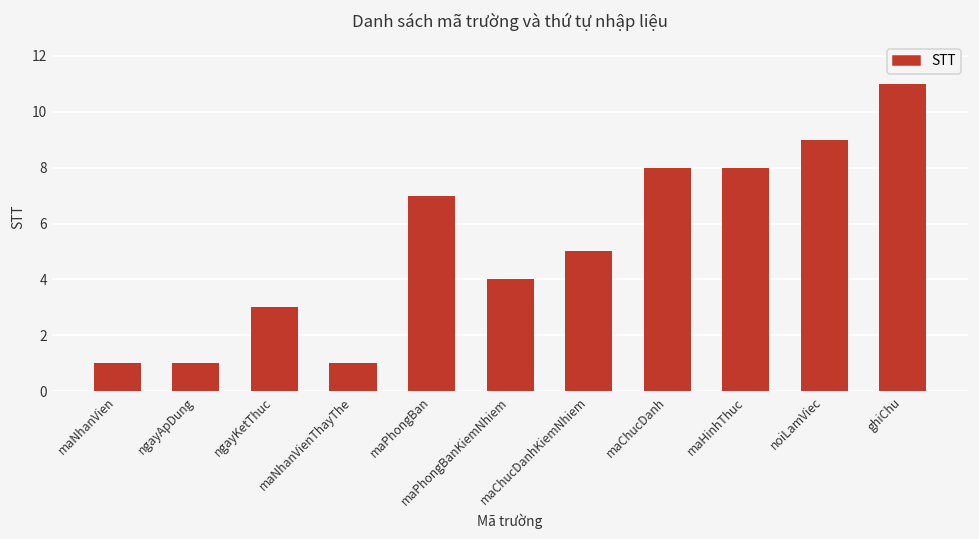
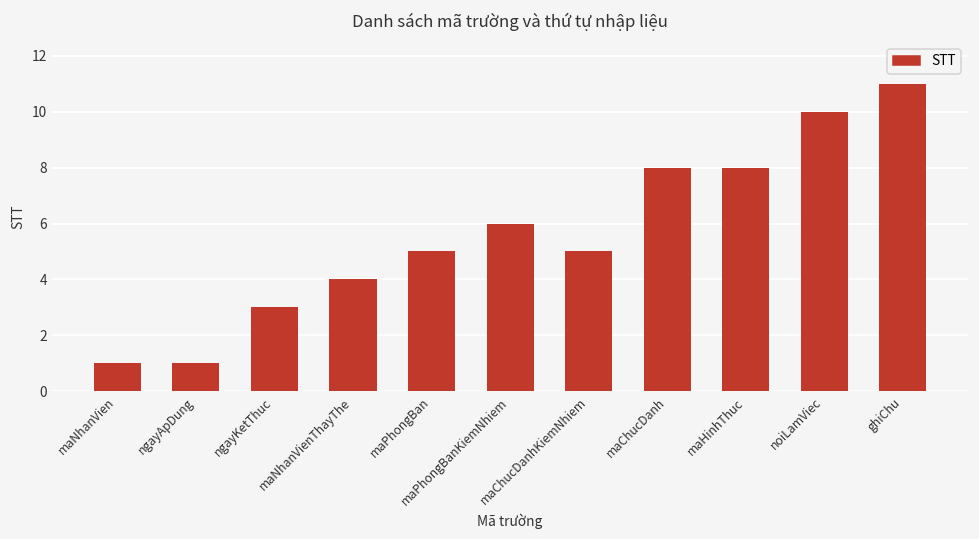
maNhanVienThayThe: 1 -> 4
maPhongBan: 7 -> 5
maPhongBanKiemNhiem: 4 -> 6
noiLamViec: 9 -> 10
